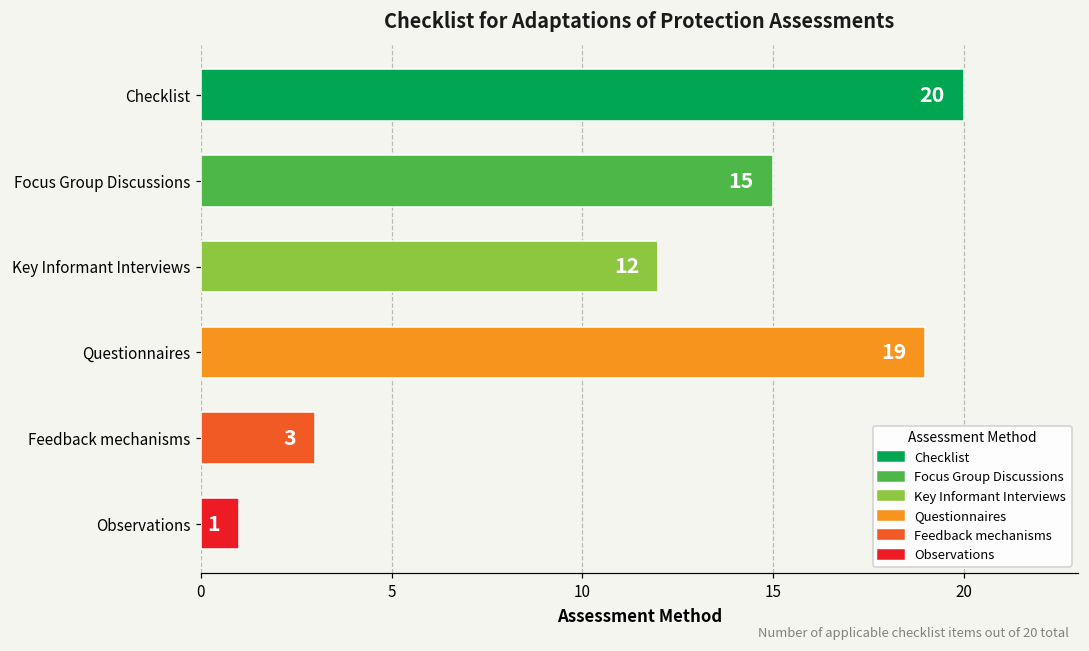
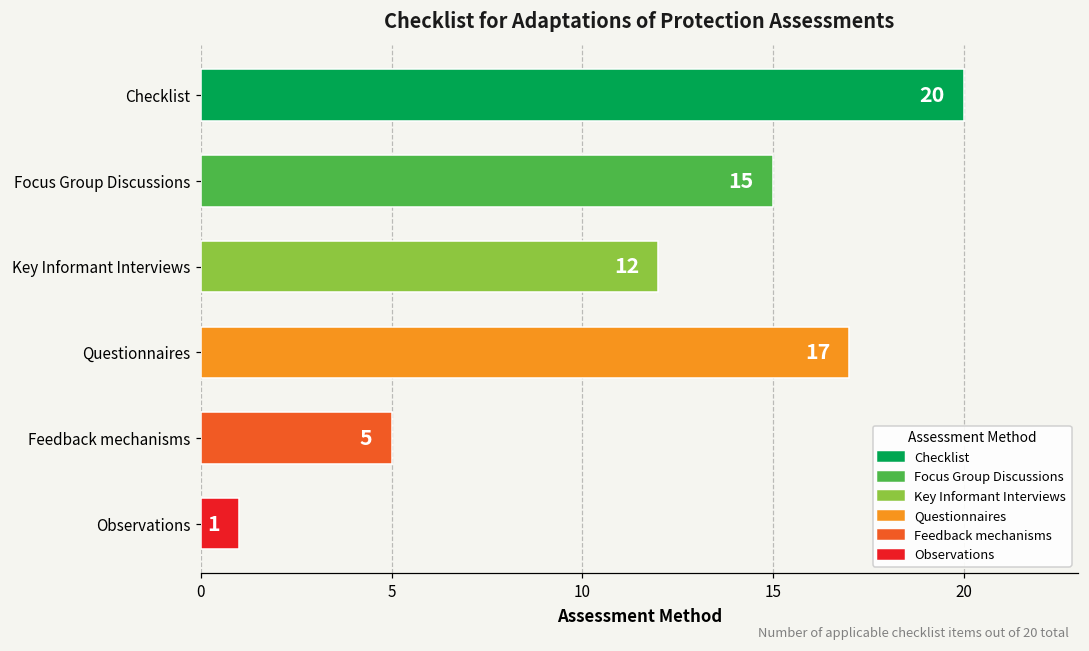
Questionnaires: 19 -> 17
Feedback mechanisms: 3 -> 5
